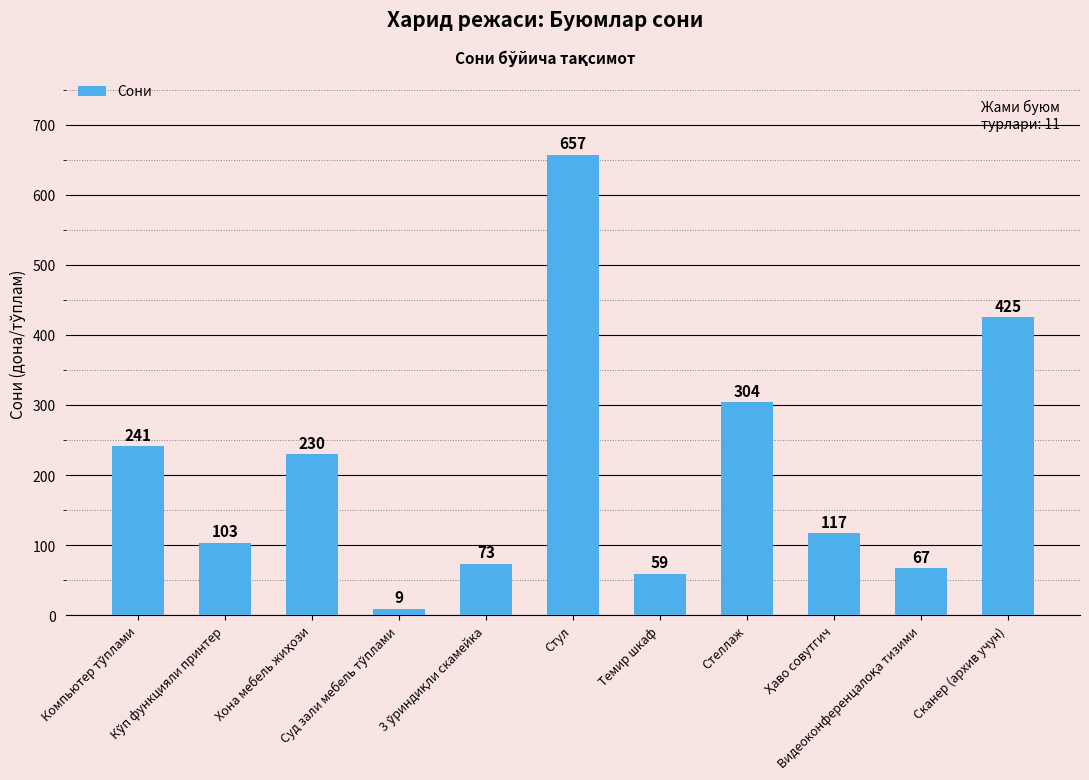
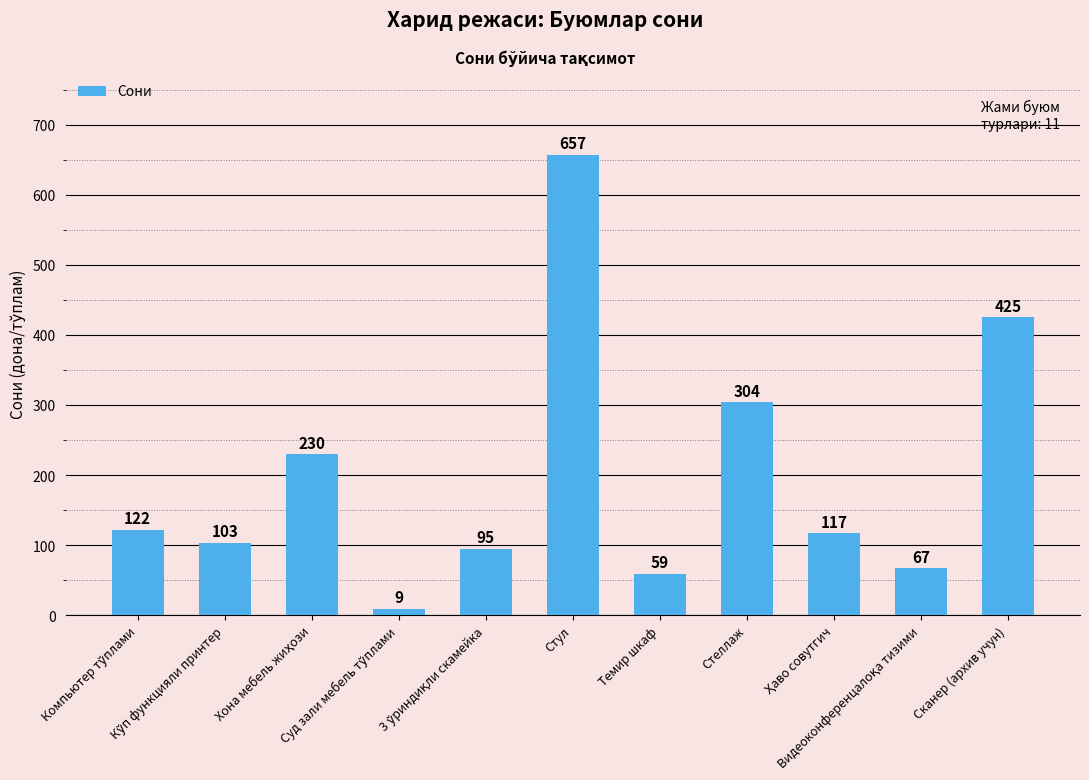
Компьютер тўплами: 241 -> 122
3 ўриндиқли скамейка: 73 -> 95
